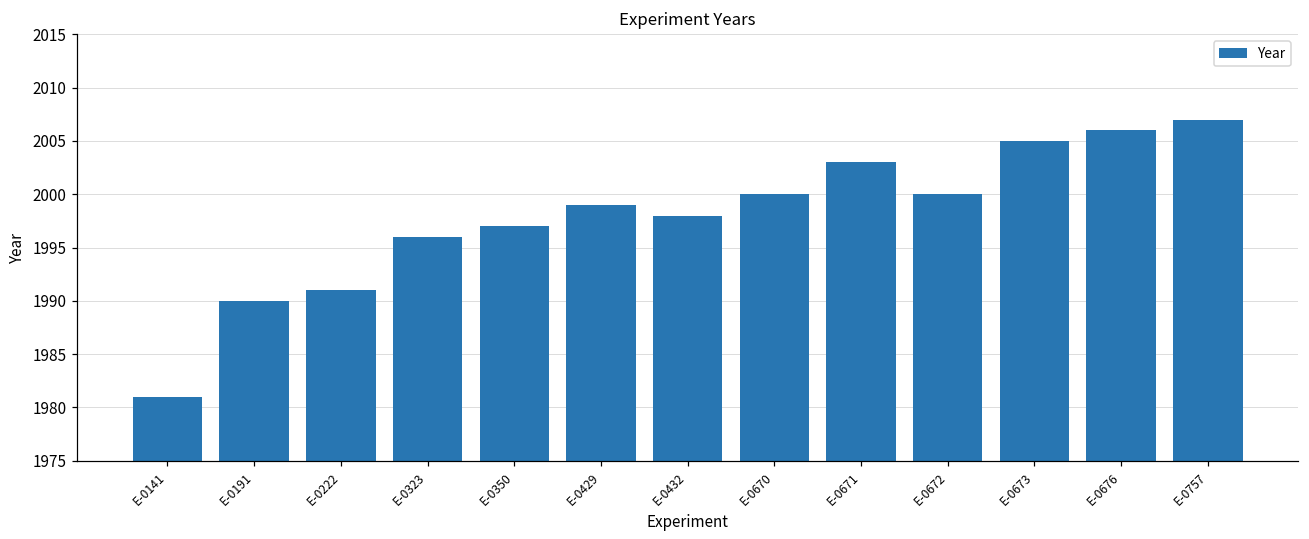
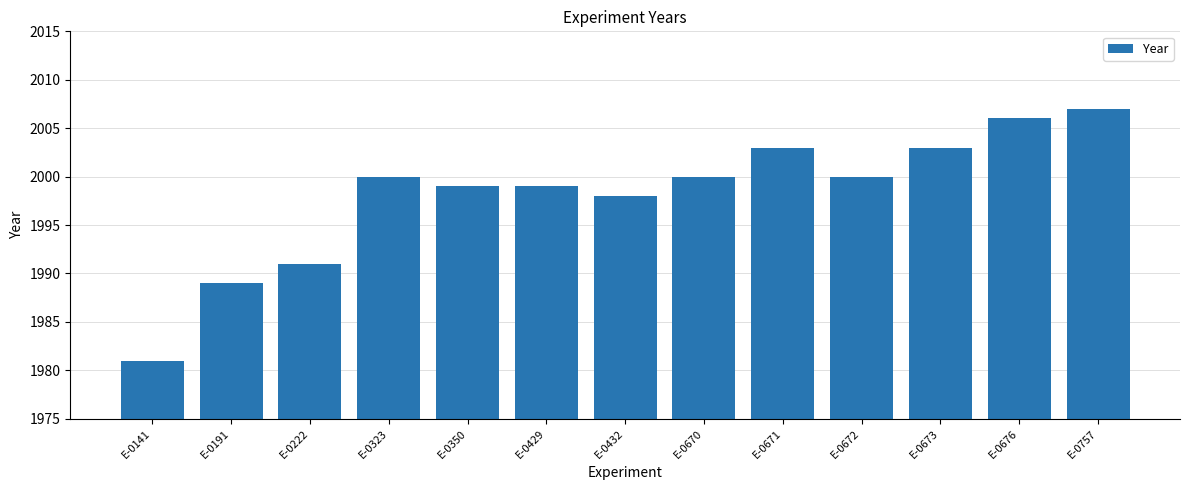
E-0191: 1990 -> 1989
E-0323: 1996 -> 2000
E-0350: 1997 -> 1999
E-0673: 2005 -> 2003
